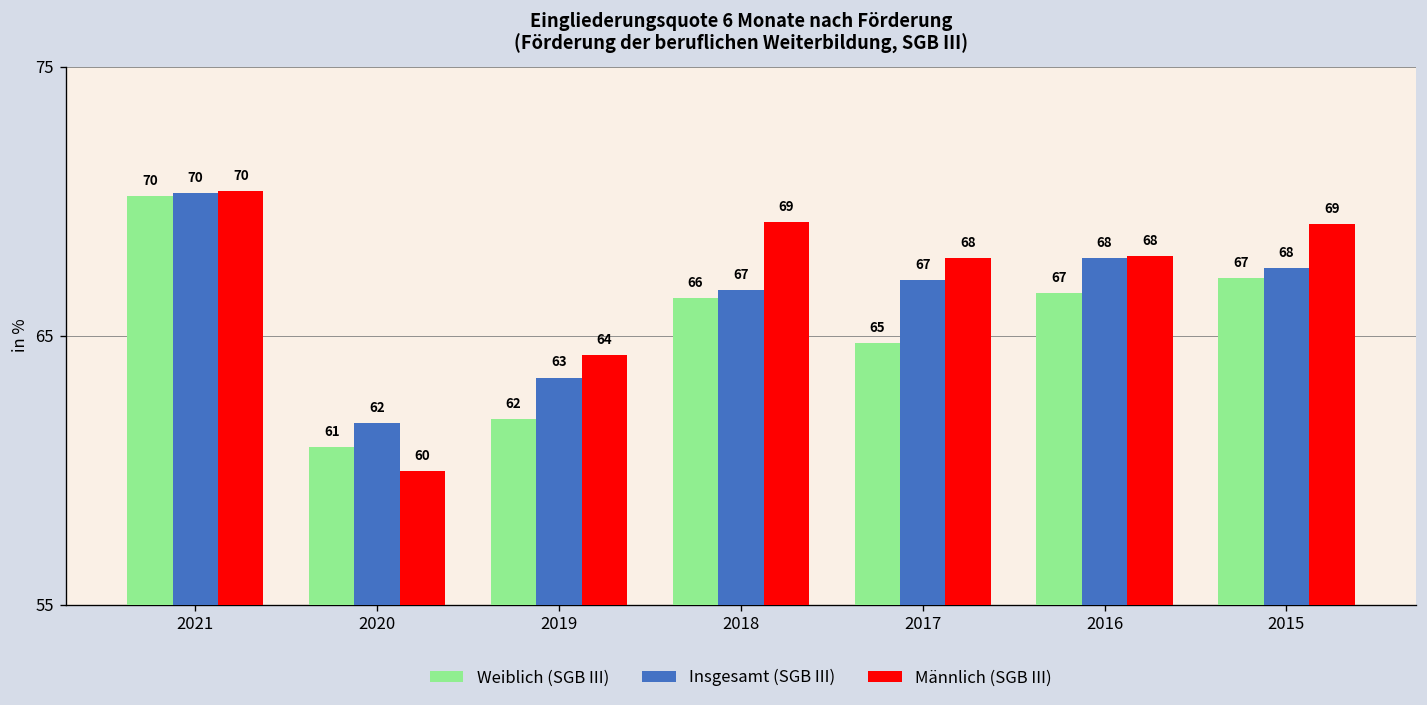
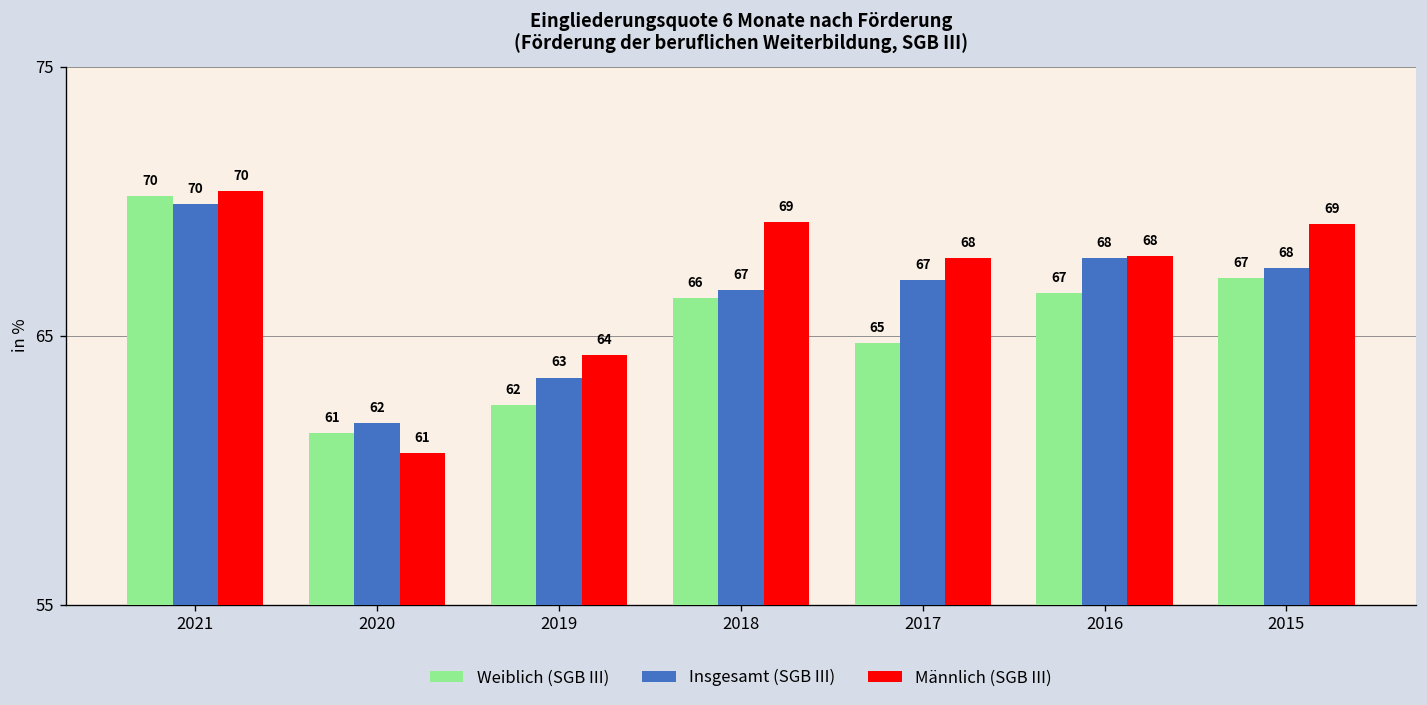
Insgesamt (SGB III), 2021: 70.3 -> 69.9
Weiblich (SGB III), 2020: 60.9 -> 61.4
Männlich (SGB III), 2020: 60 -> 61
Weiblich (SGB III), 2019: 61.9 -> 62.4
